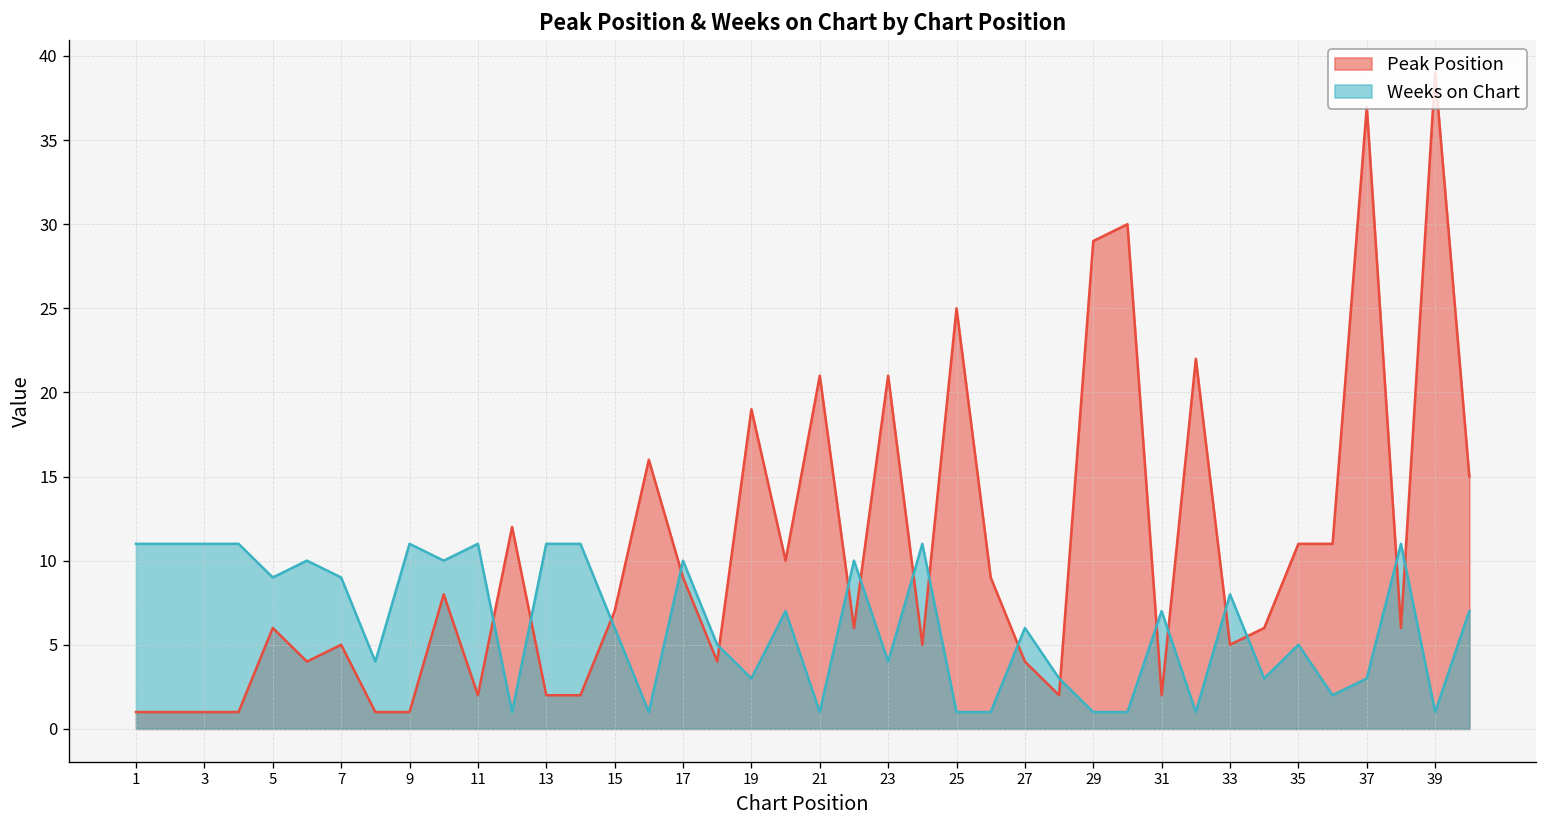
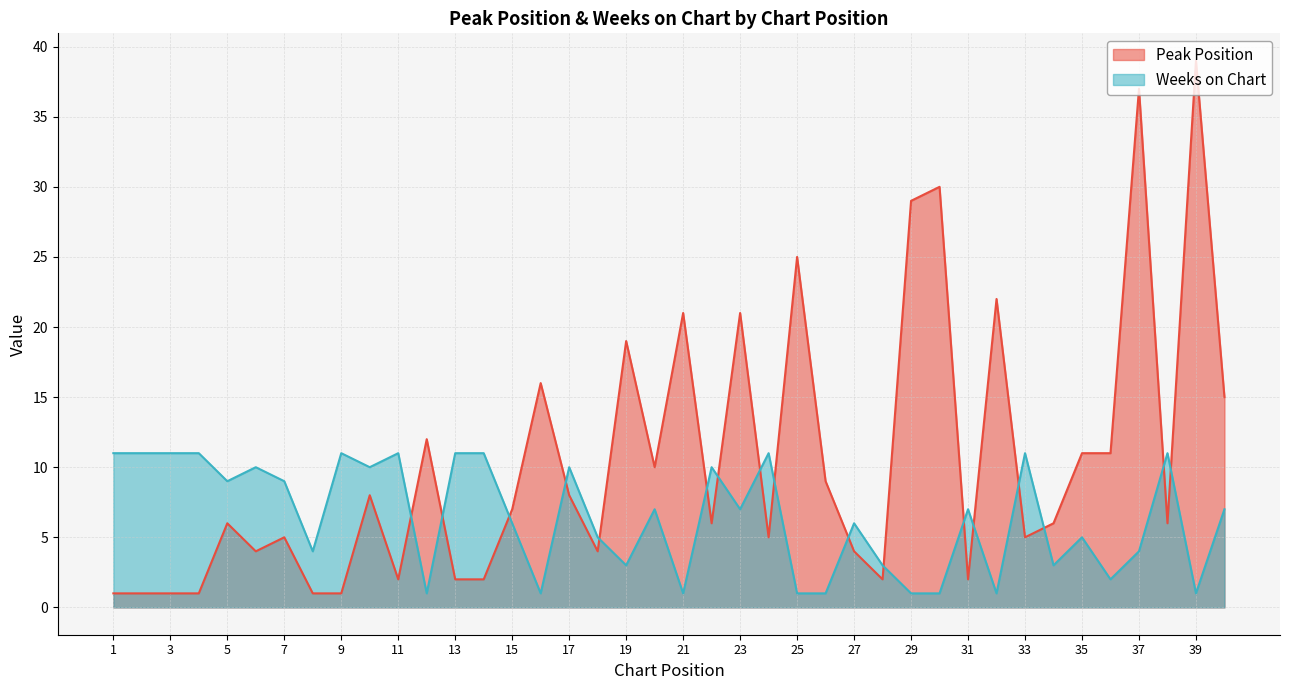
Peak Position, 17: 9 -> 8
Weeks on Chart, 23: 4 -> 7
Weeks on Chart, 33: 8 -> 11
Weeks on Chart, 37: 3 -> 4
